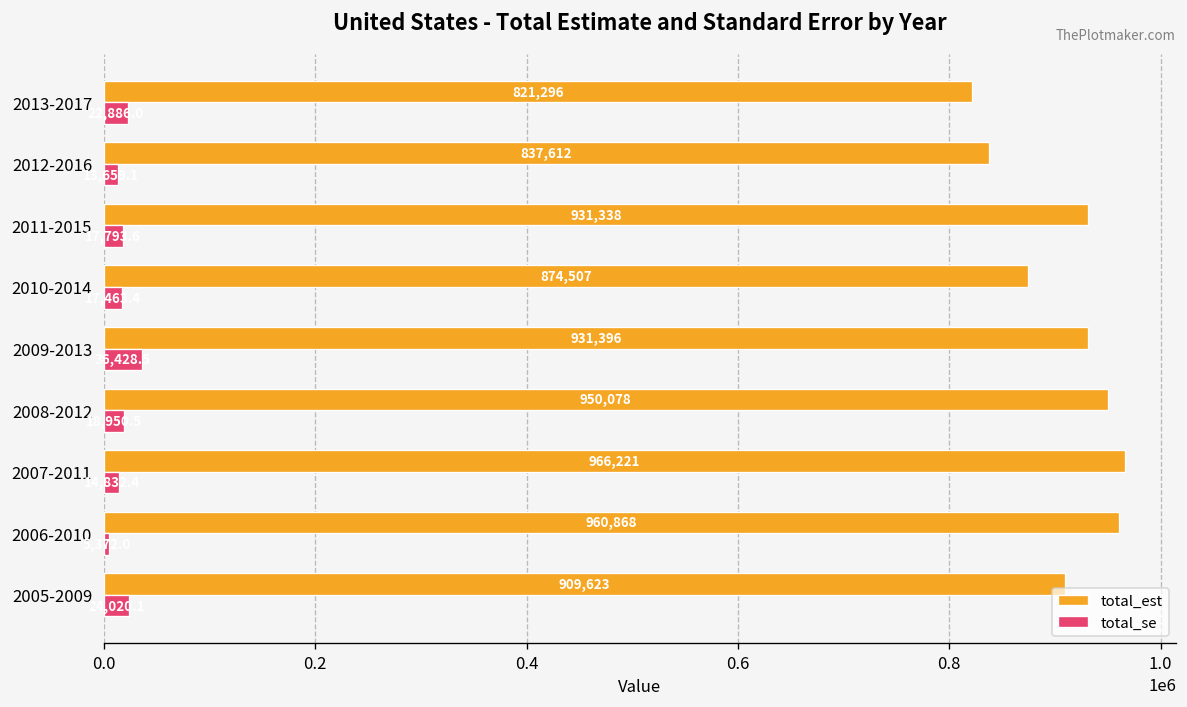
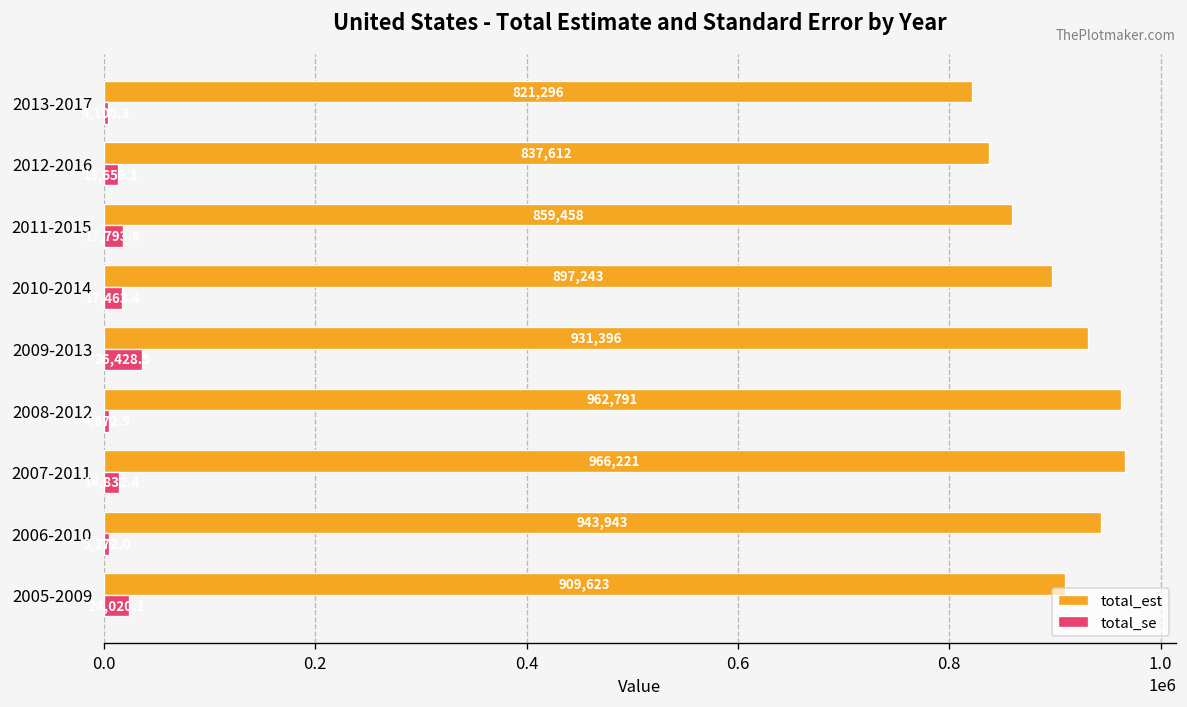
total_se, 2013-2017: 20000 -> 0
total_est, 2011-2015: 931,338 -> 859,458
total_est, 2010-2014: 874,507 -> 897,243
total_est, 2008-2012: 950,078 -> 962,791
total_se, 2008-2012: 20000 -> 0
total_est, 2006-2010: 960,868 -> 943,943
